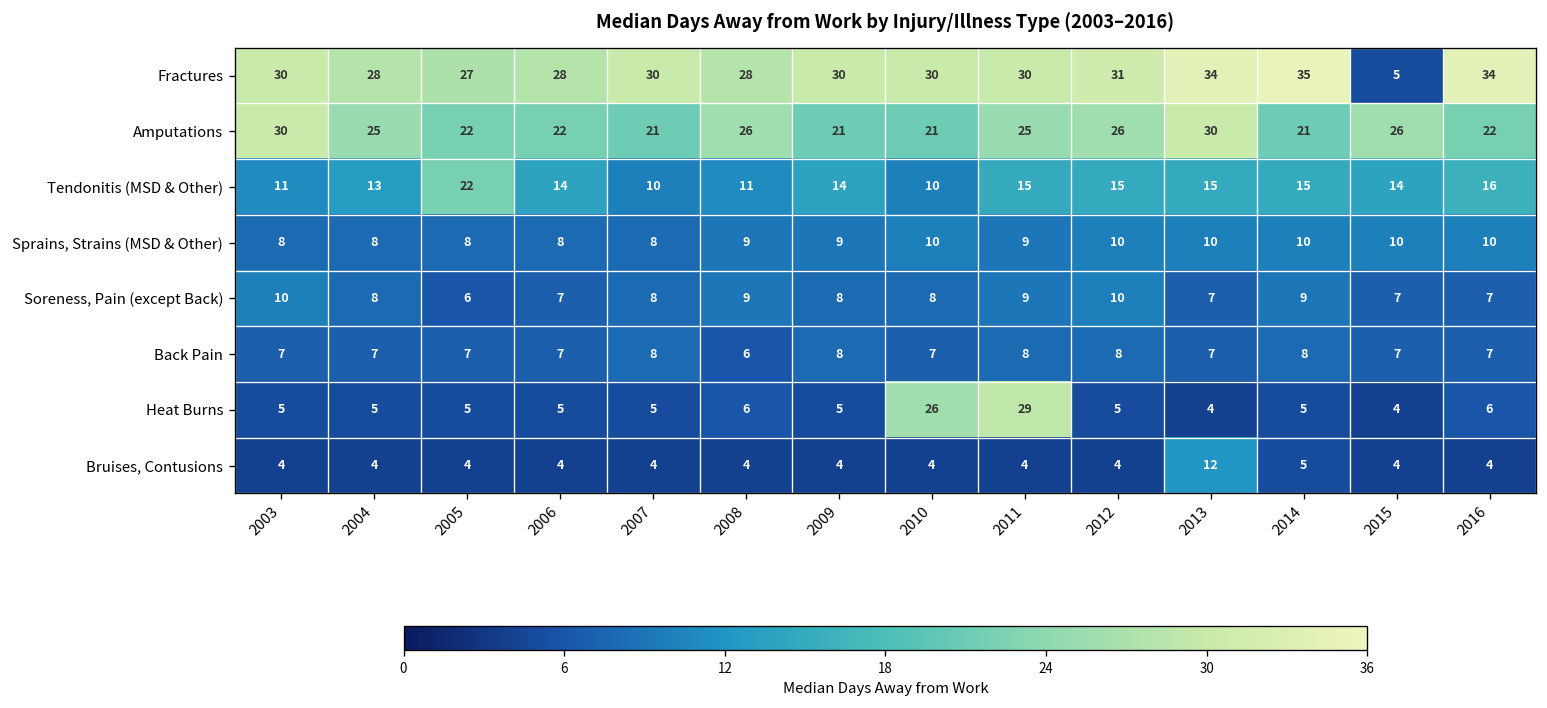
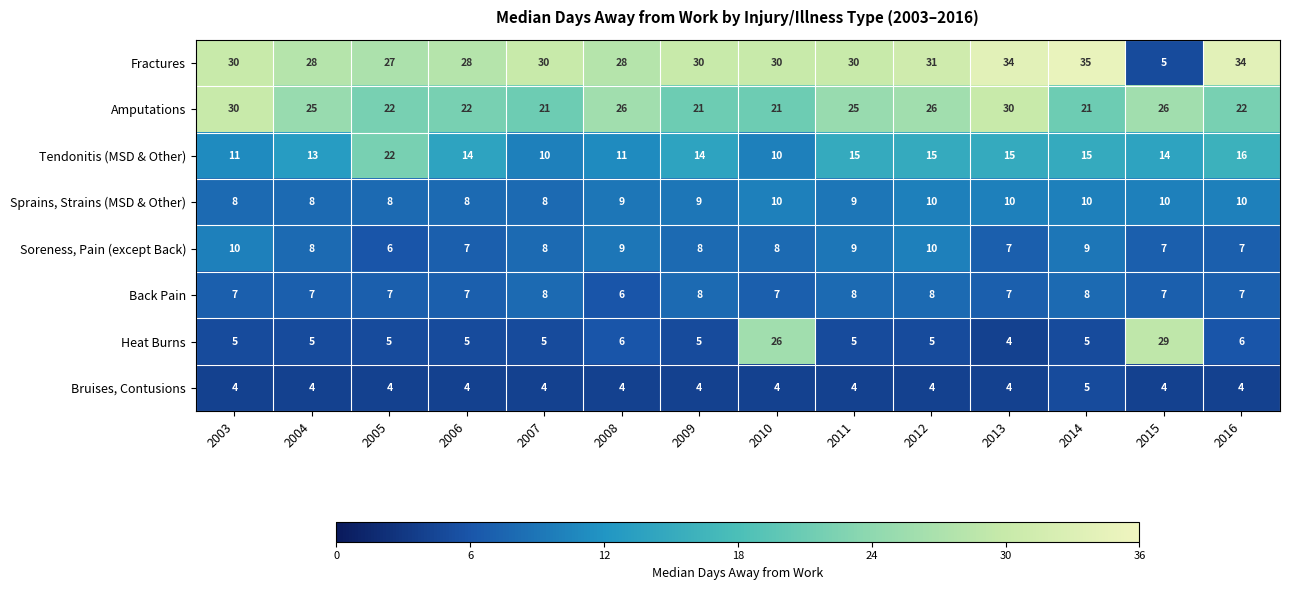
Heat Burns, 2011: 29 -> 5
Heat Burns, 2015: 4 -> 29
Bruises, Contusions, 2013: 12 -> 4
